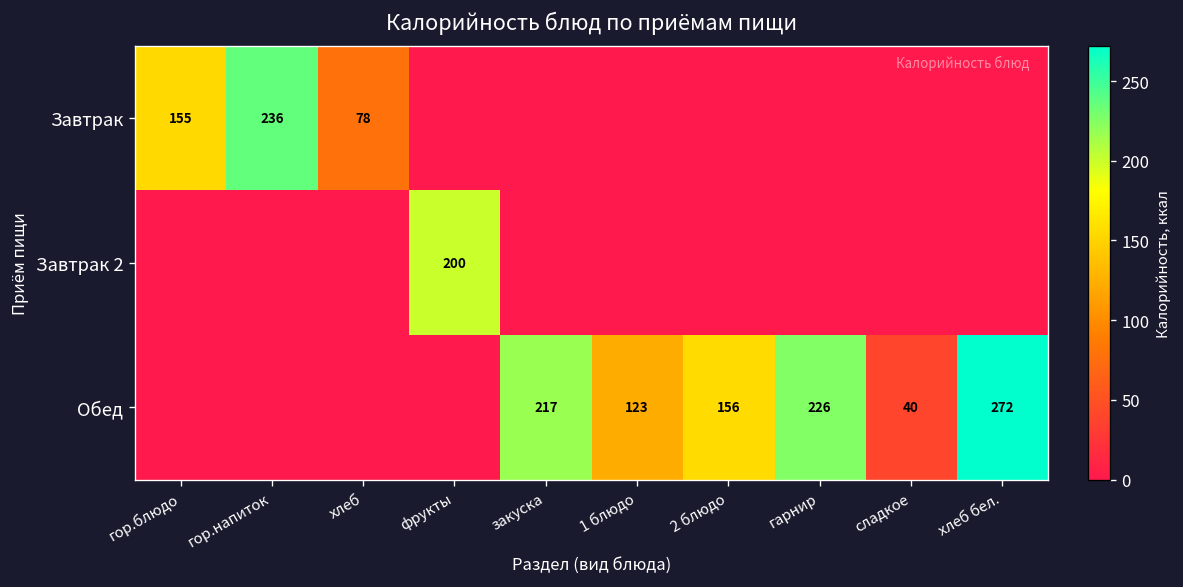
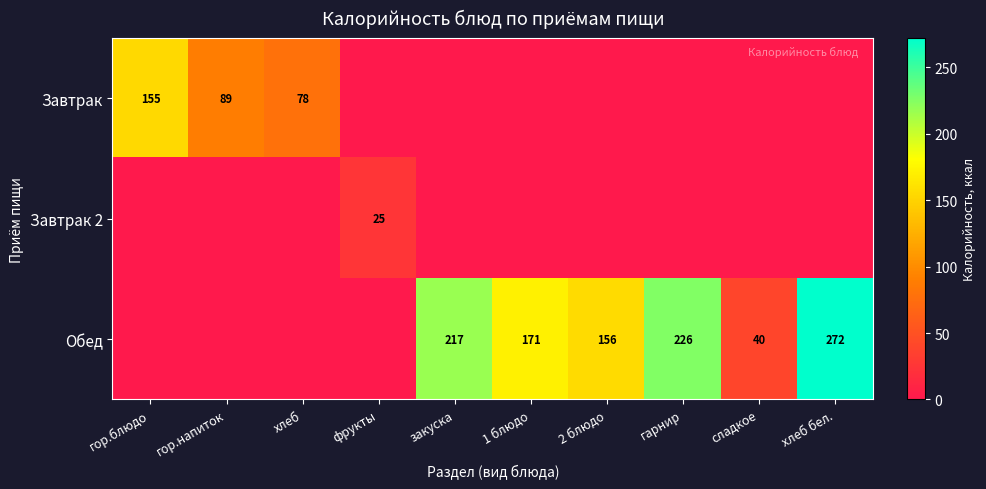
Завтрак, гор.напиток: 236 -> 89
Завтрак 2, фрукты: 200 -> 25
Обед, 1 блюдо: 123 -> 171
